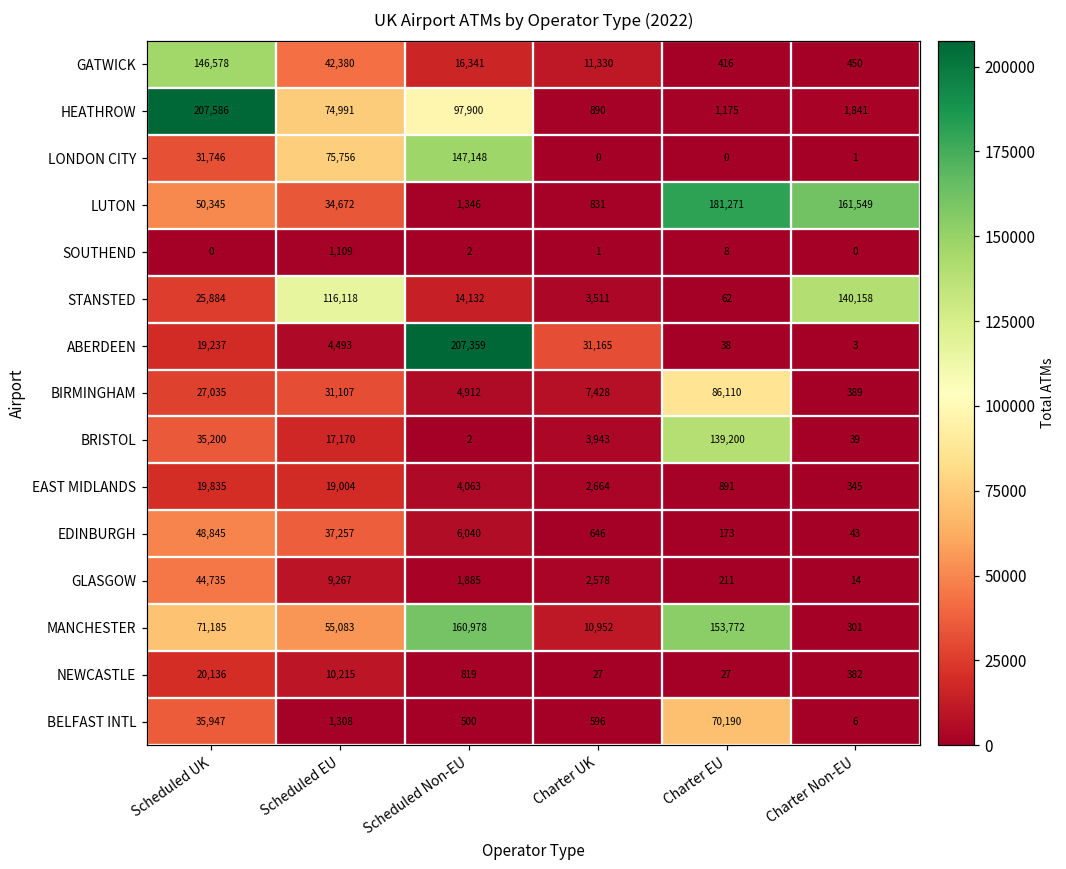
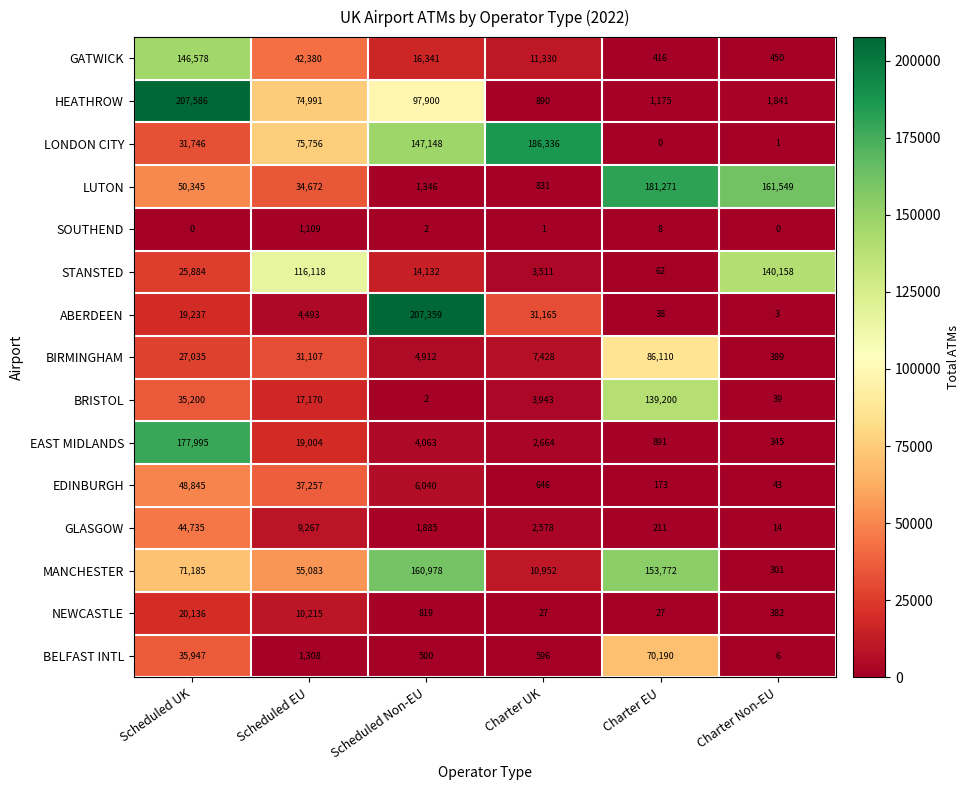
LONDON CITY, Charter UK: 0 -> 186,336
EAST MIDLANDS, Scheduled UK: 19,835 -> 177,995
